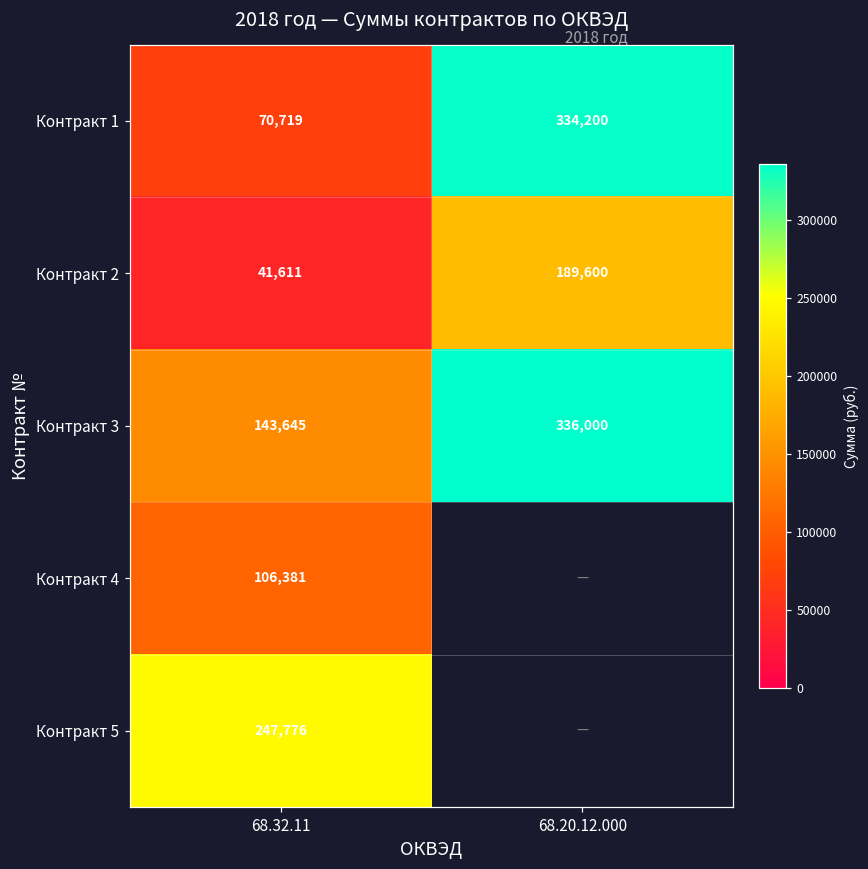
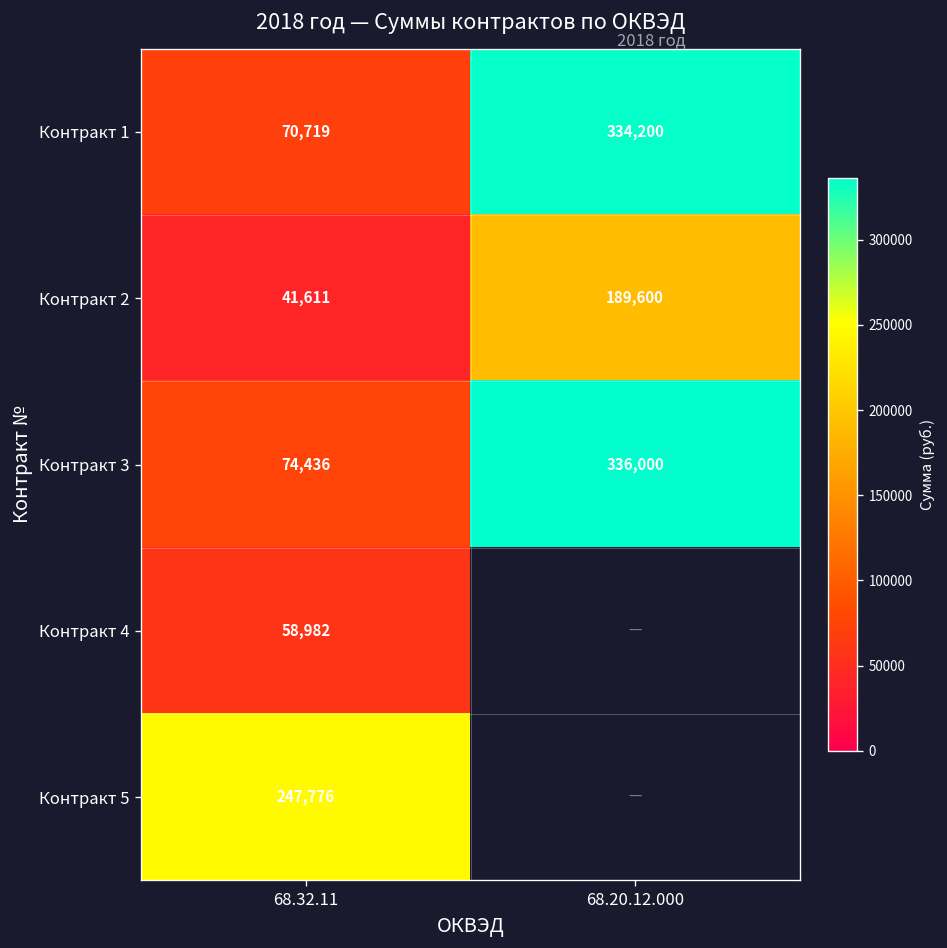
Контракт 3, 68.32.11: 143,645 -> 74,436
Контракт 4, 68.32.11: 106,381 -> 58,982
